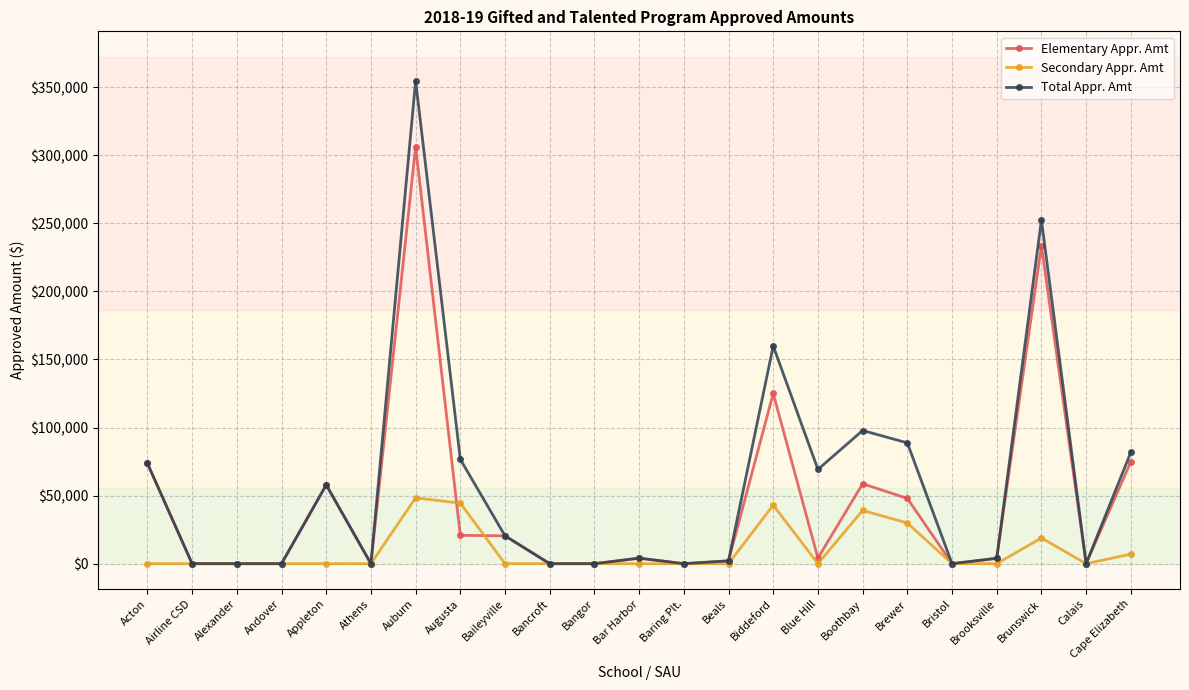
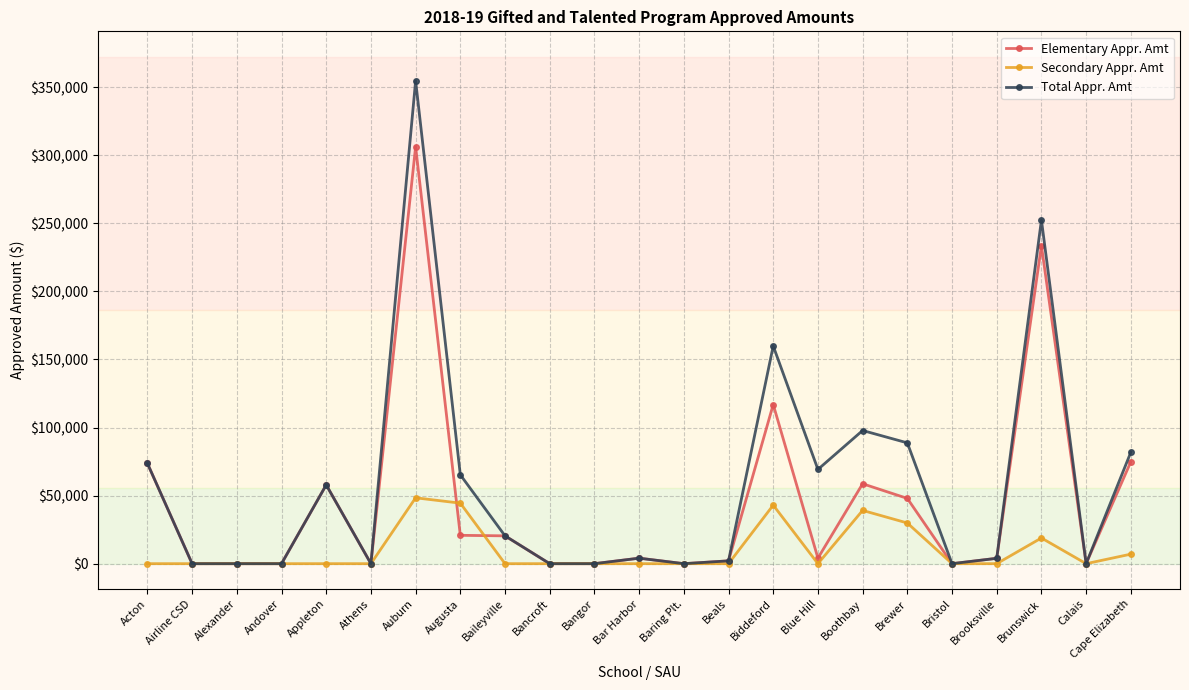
Total Appr. Amt, Augusta: $77,000 -> $65,000
Elementary Appr. Amt, Biddeford: $125,000 -> $117,000
